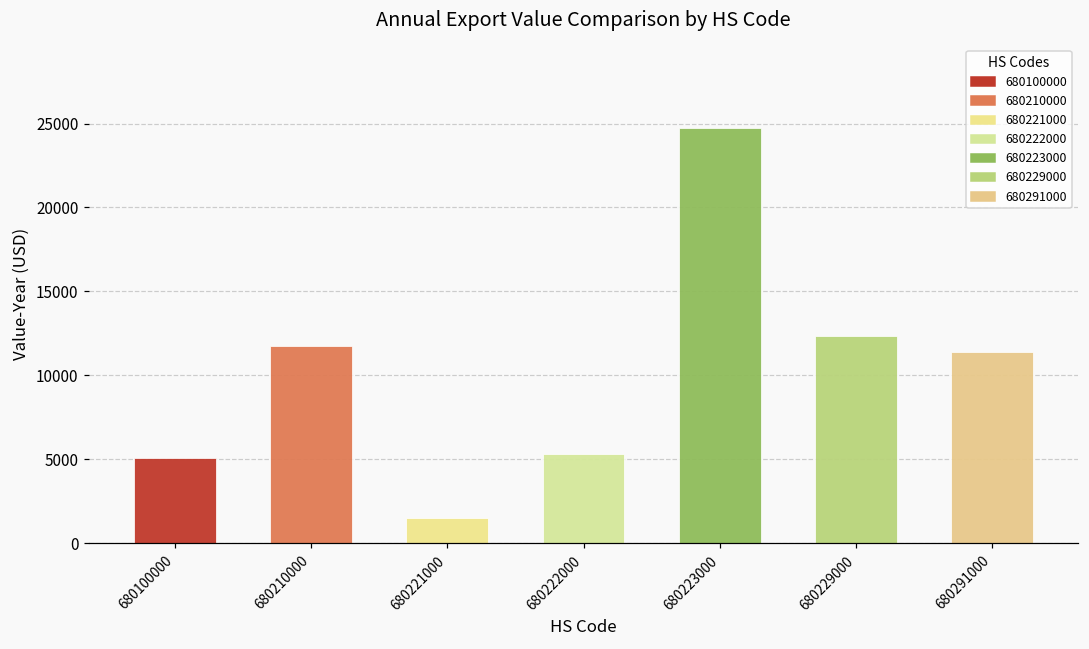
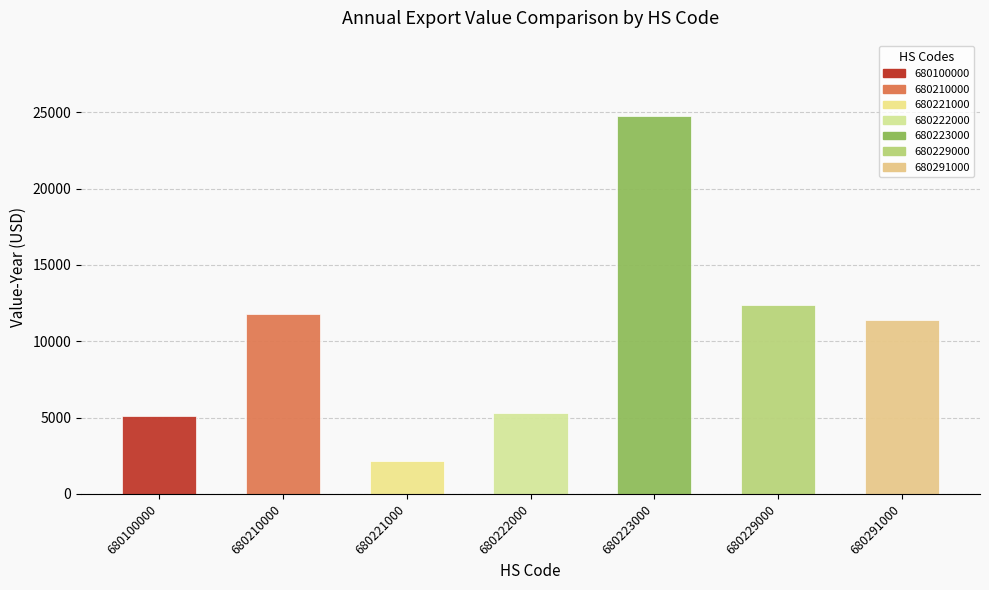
680221000: 1500 -> 2200
